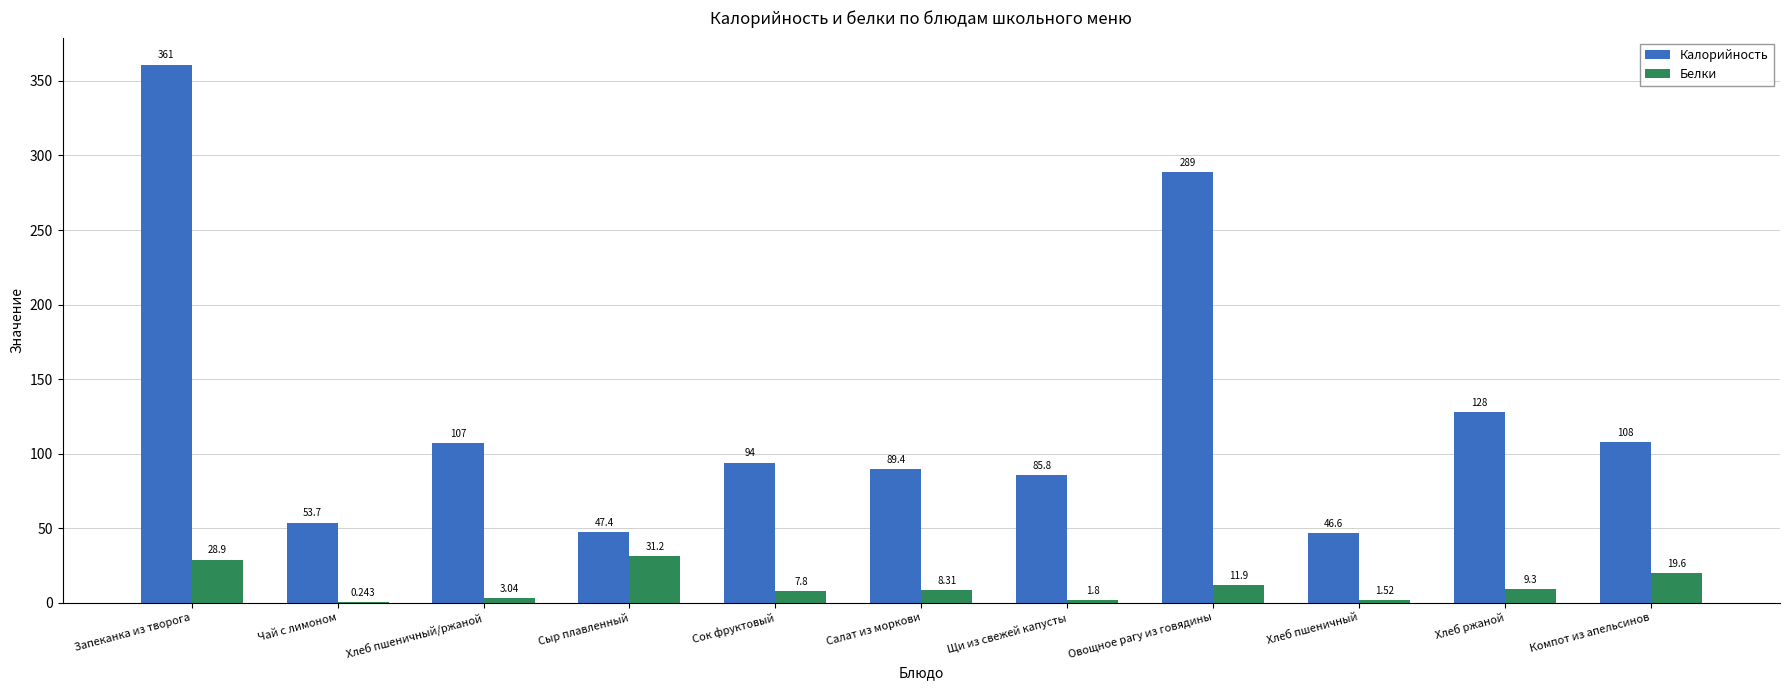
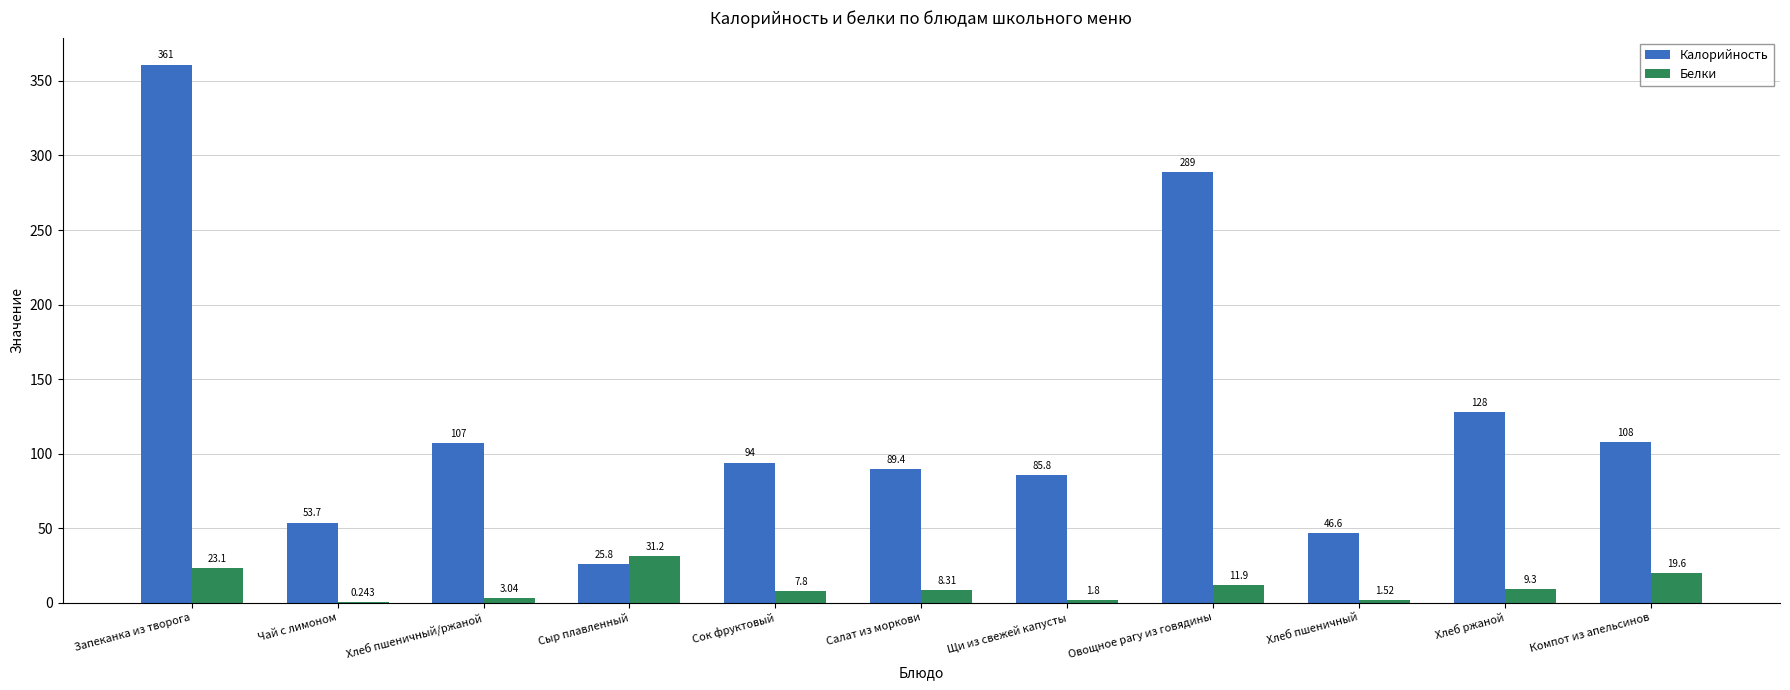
Белки, Запеканка из творога: 28.9 -> 23.1
Калорийность, Сыр плавленный: 47.4 -> 25.8
